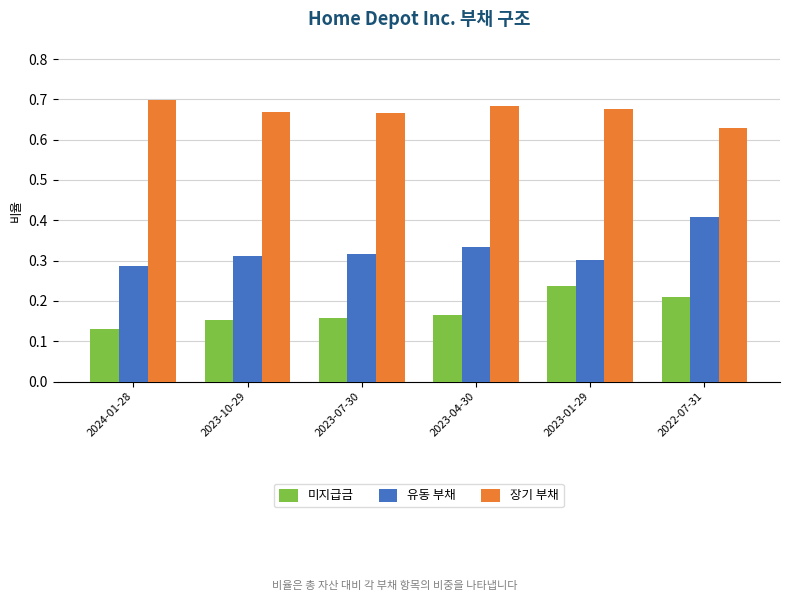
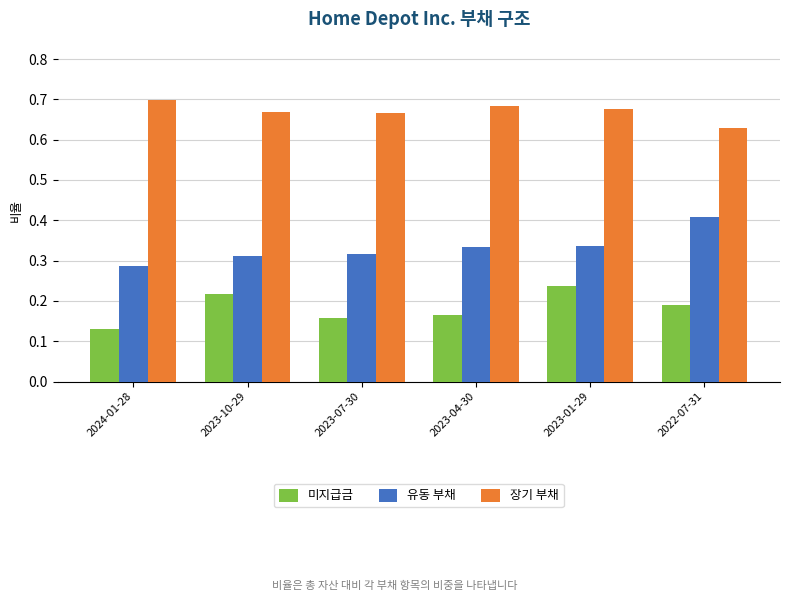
미지급금, 2023-10-29: 0.15 -> 0.22
유동 부채, 2023-01-29: 0.30 -> 0.34
미지급금, 2022-07-31: 0.21 -> 0.19
